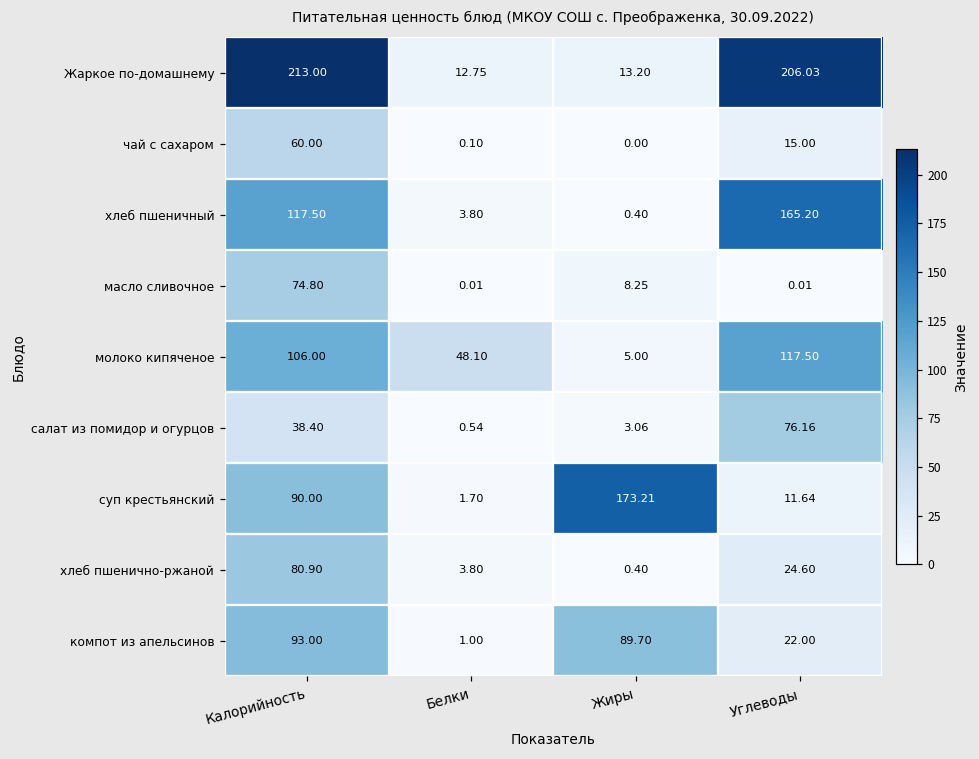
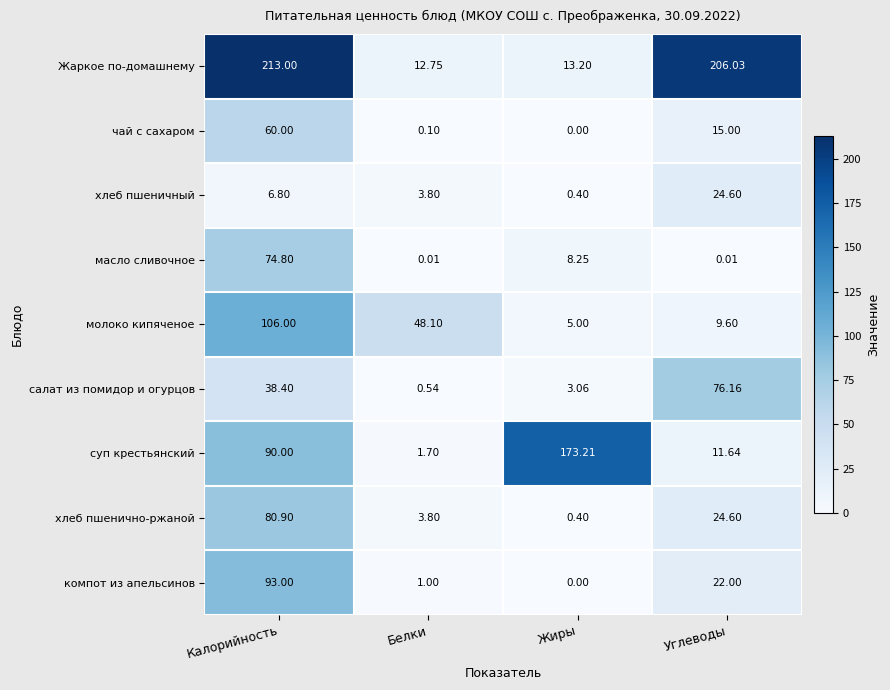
хлеб пшеничный, Калорийность: 117.50 -> 6.80
хлеб пшеничный, Углеводы: 165.20 -> 24.60
молоко кипяченое, Углеводы: 117.50 -> 9.60
компот из апельсинов, Жиры: 89.70 -> 0.00
